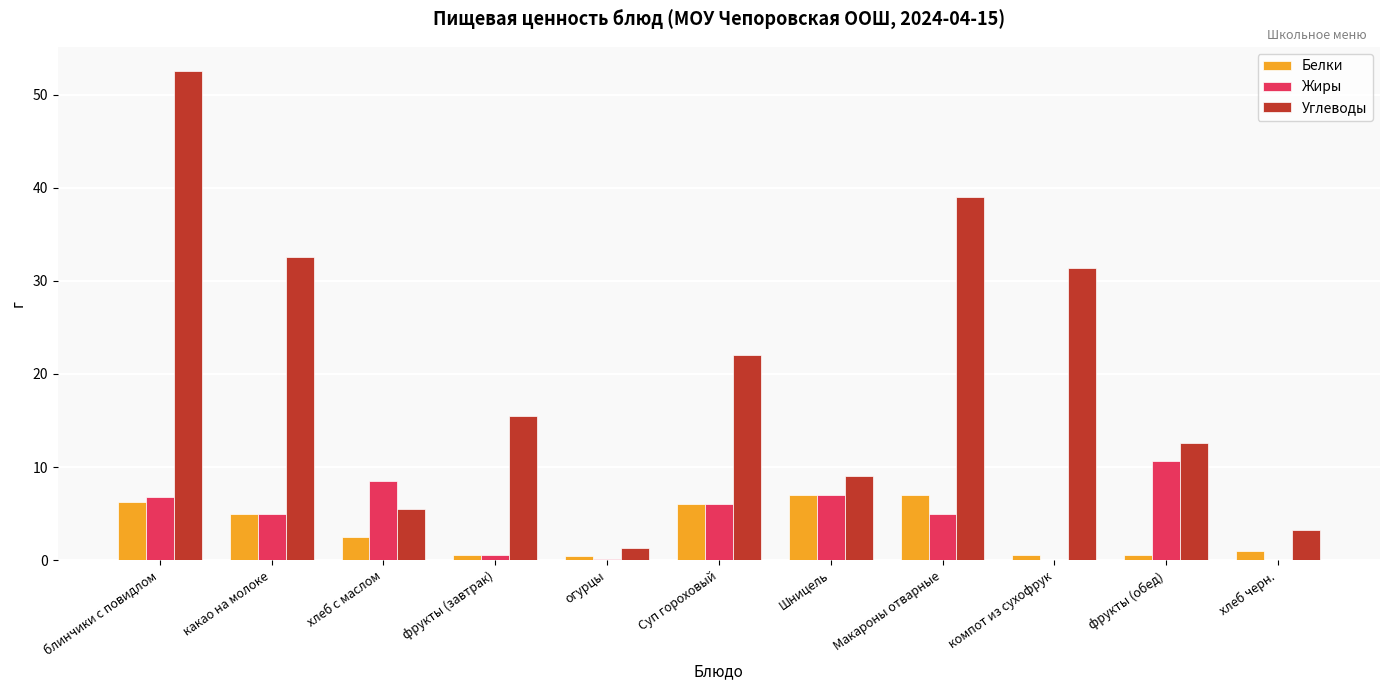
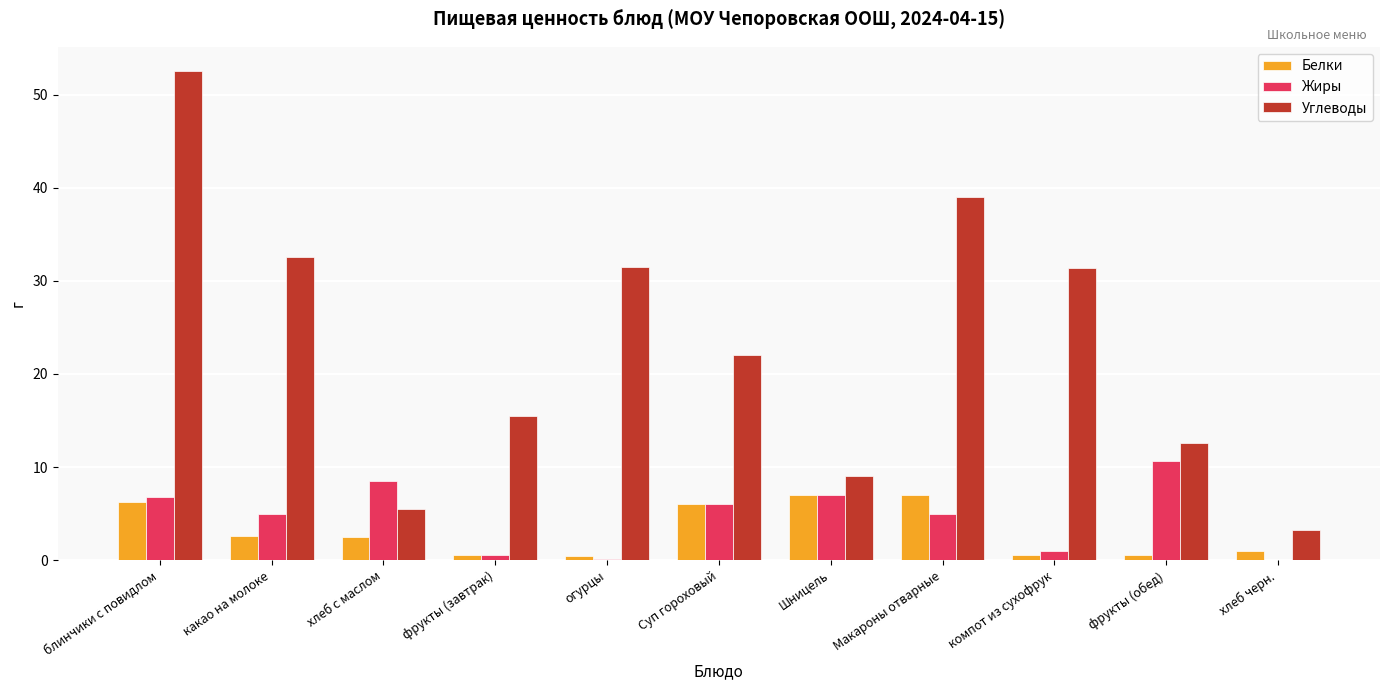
Белки, какао на молоке: 5 -> 3
Углеводы, огурцы: 1 -> 32
Жиры, компот из сухофрук: 0 -> 1
